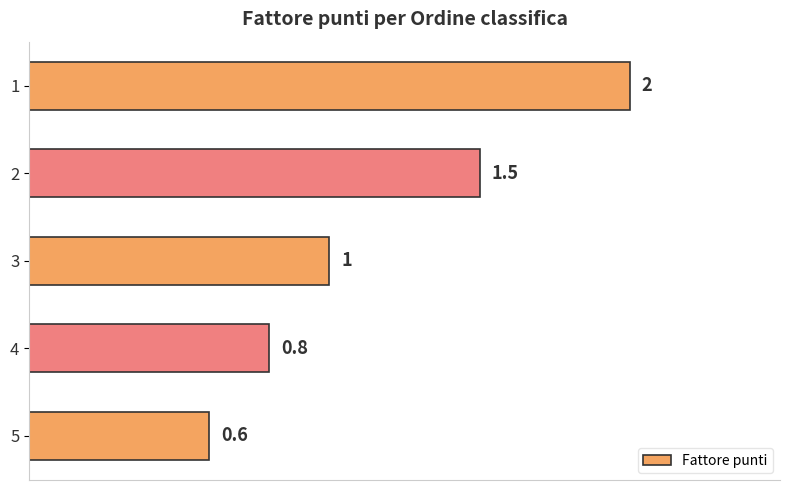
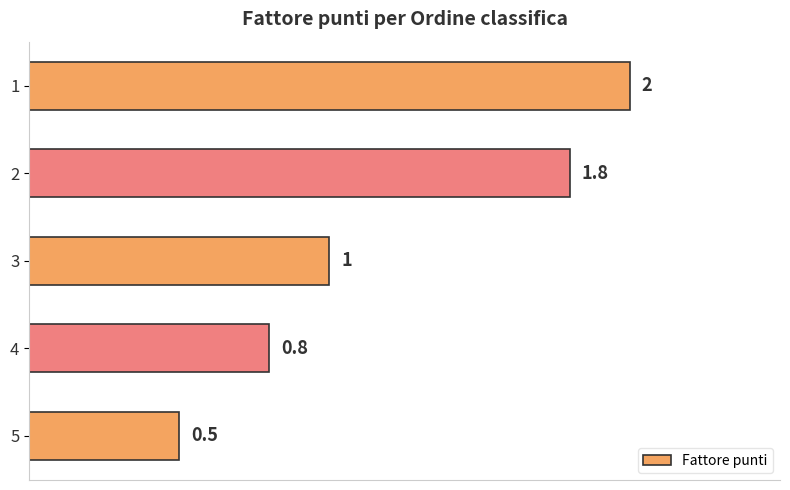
2: 1.5 -> 1.8
5: 0.6 -> 0.5
